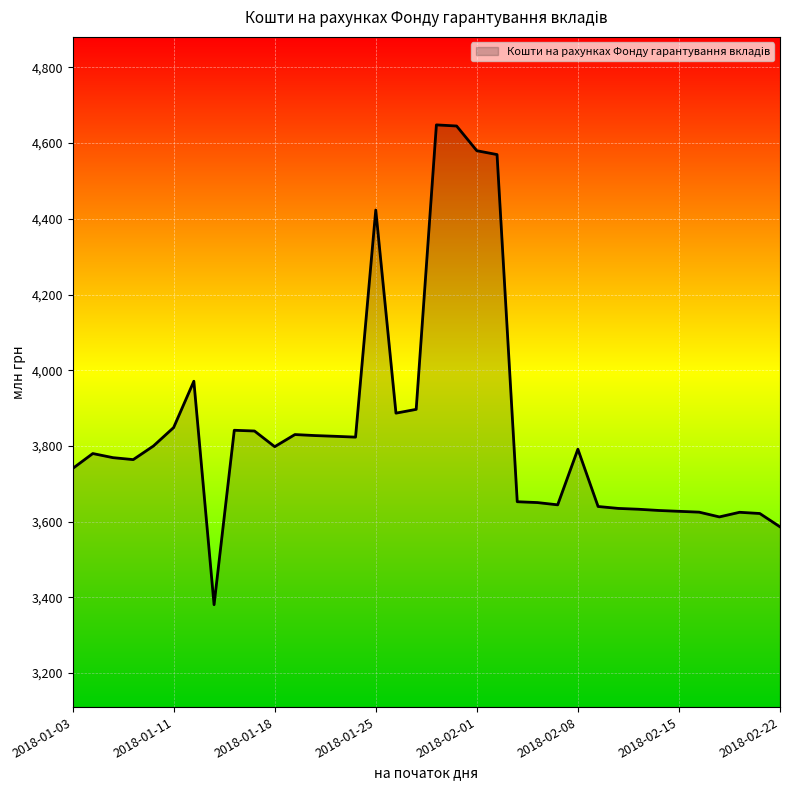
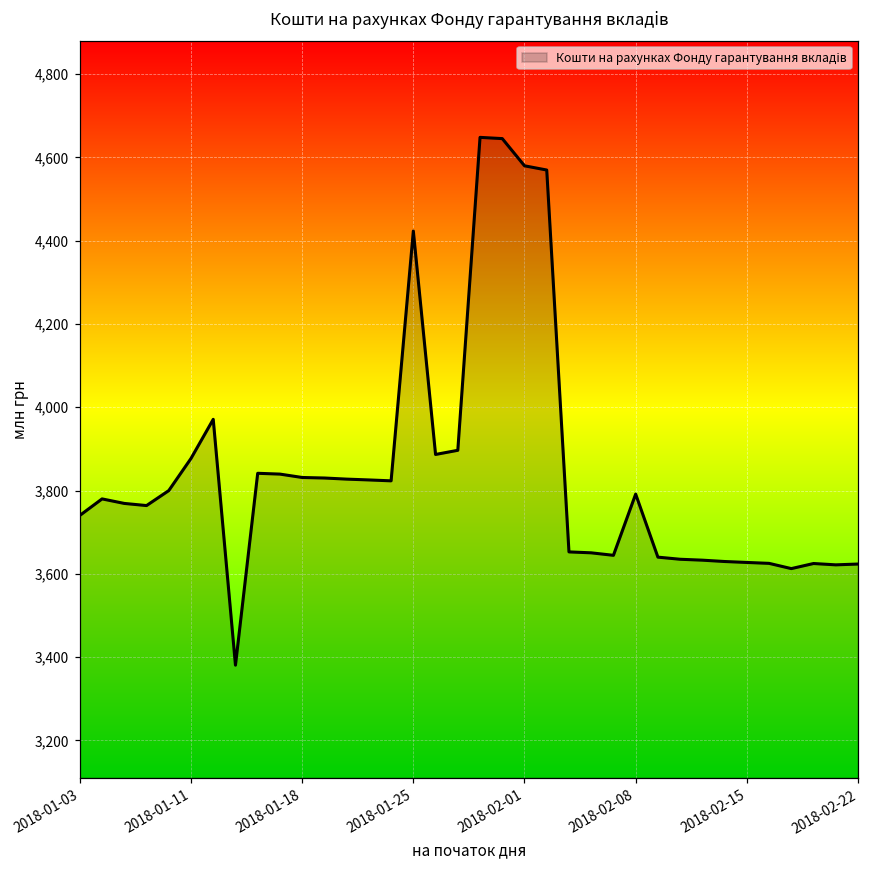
2018-01-11: 3,850 -> 3,880
2018-01-18: 3,800 -> 3,830
2018-02-22: 3,590 -> 3,620
